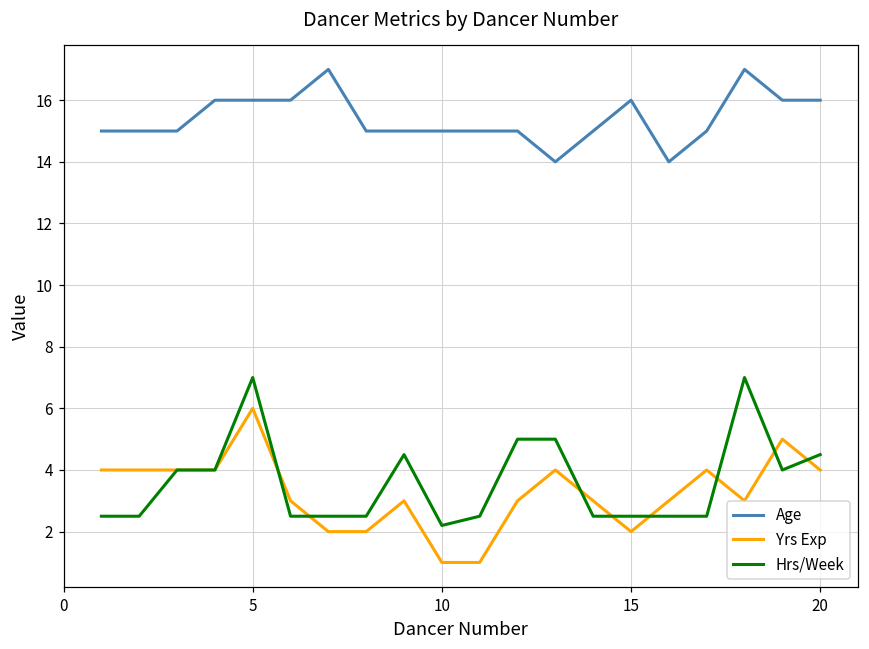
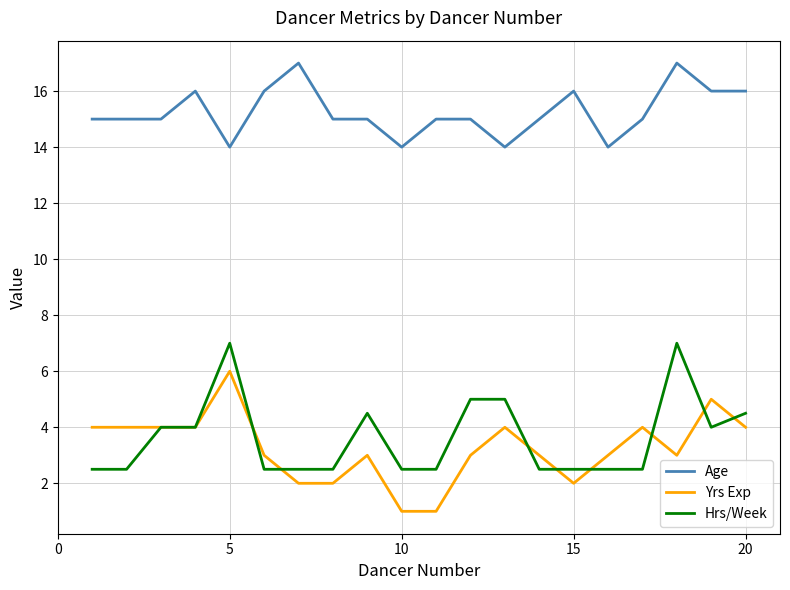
Age, 5: 16 -> 14
Age, 10: 15 -> 14
Hrs/Week, 10: 2.2 -> 2.5
